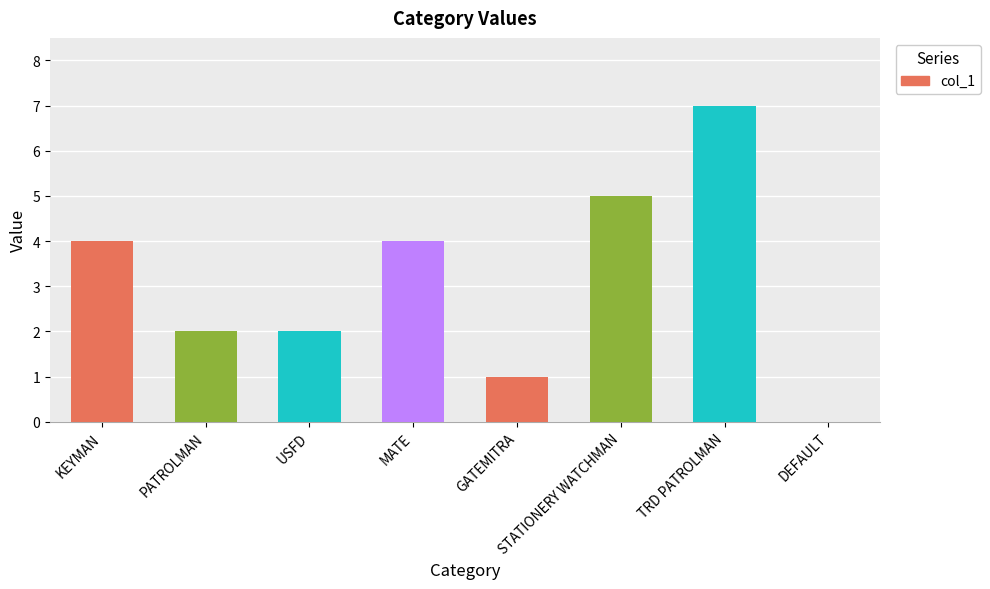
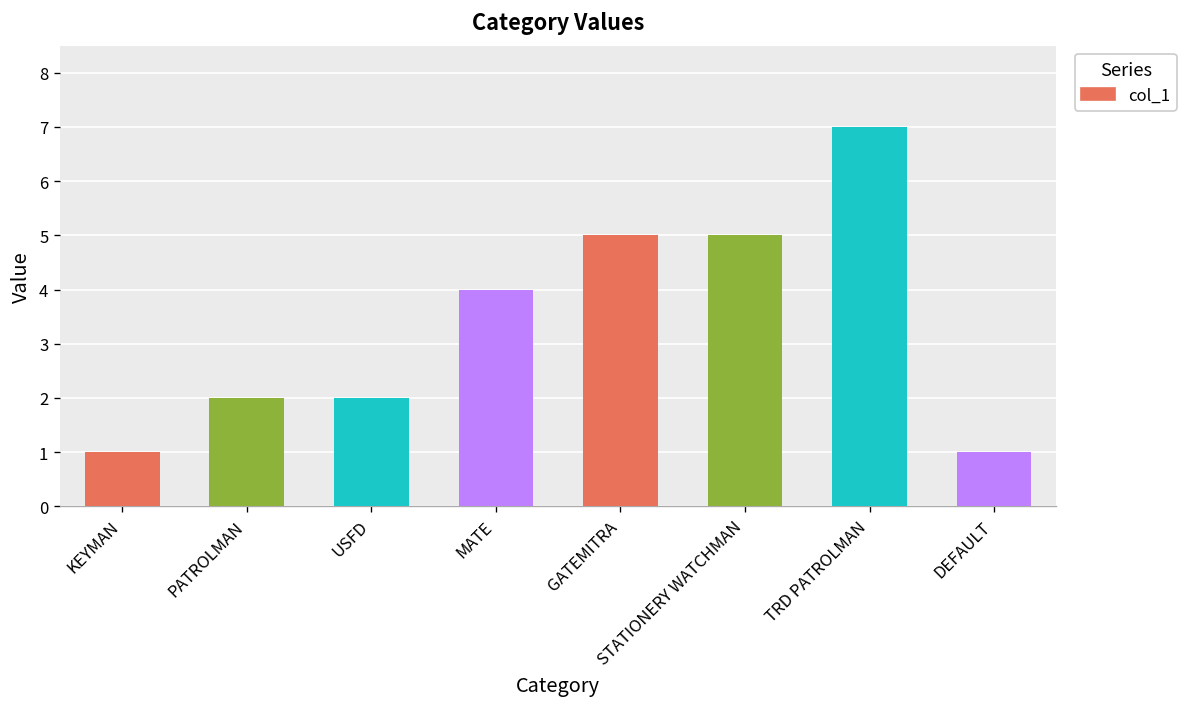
KEYMAN: 4 -> 1
GATEMITRA: 1 -> 5
DEFAULT: 0 -> 1
